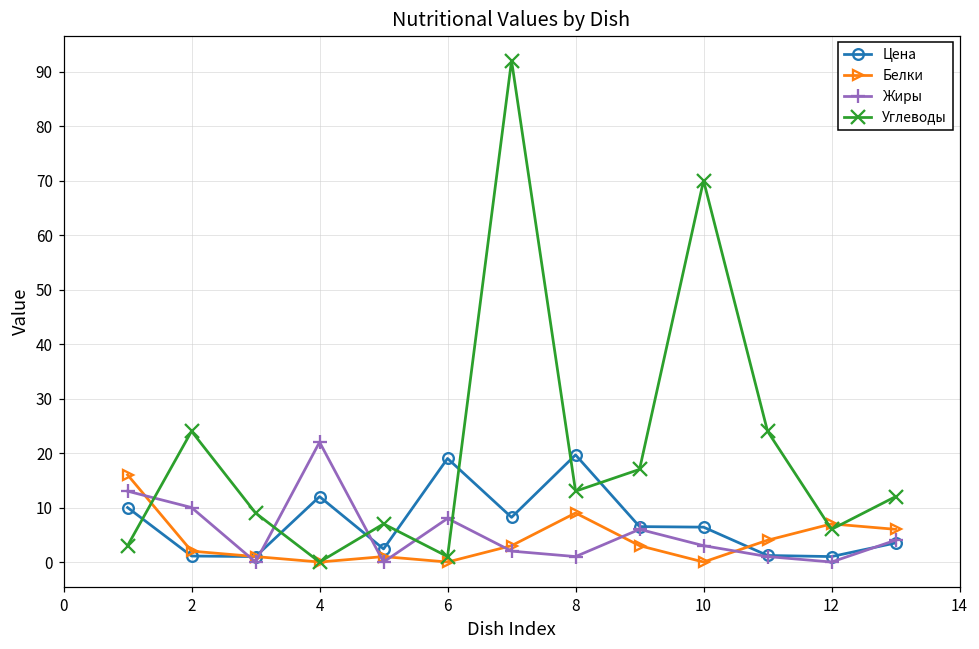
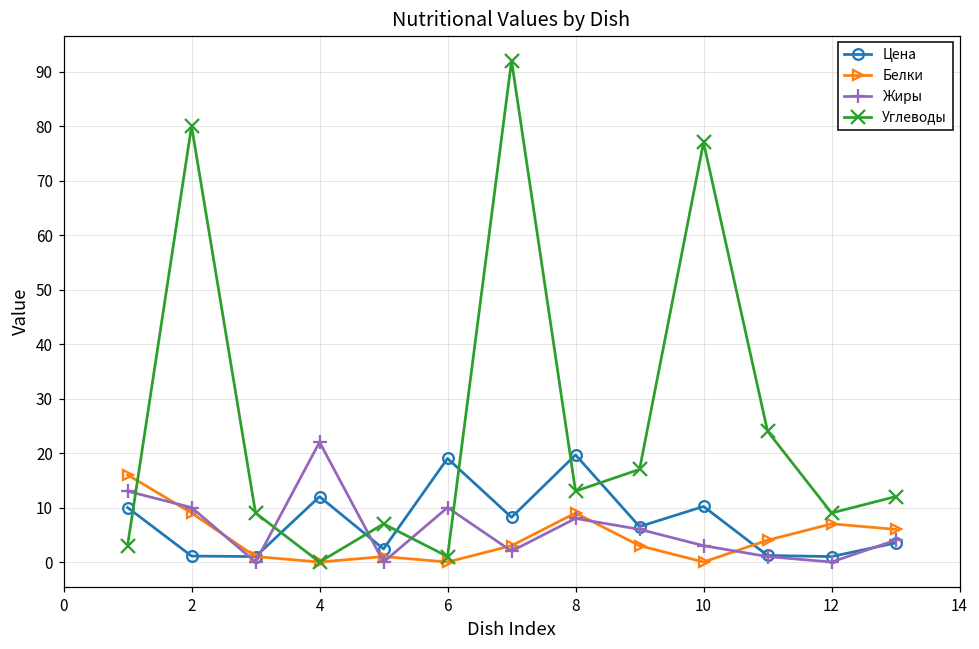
Белки, 2: 2 -> 9
Углеводы, 2: 24 -> 80
Жиры, 6: 8 -> 10
Жиры, 8: 1 -> 8
Цена, 10: 6 -> 10
Углеводы, 10: 70 -> 77
Углеводы, 12: 6 -> 9
